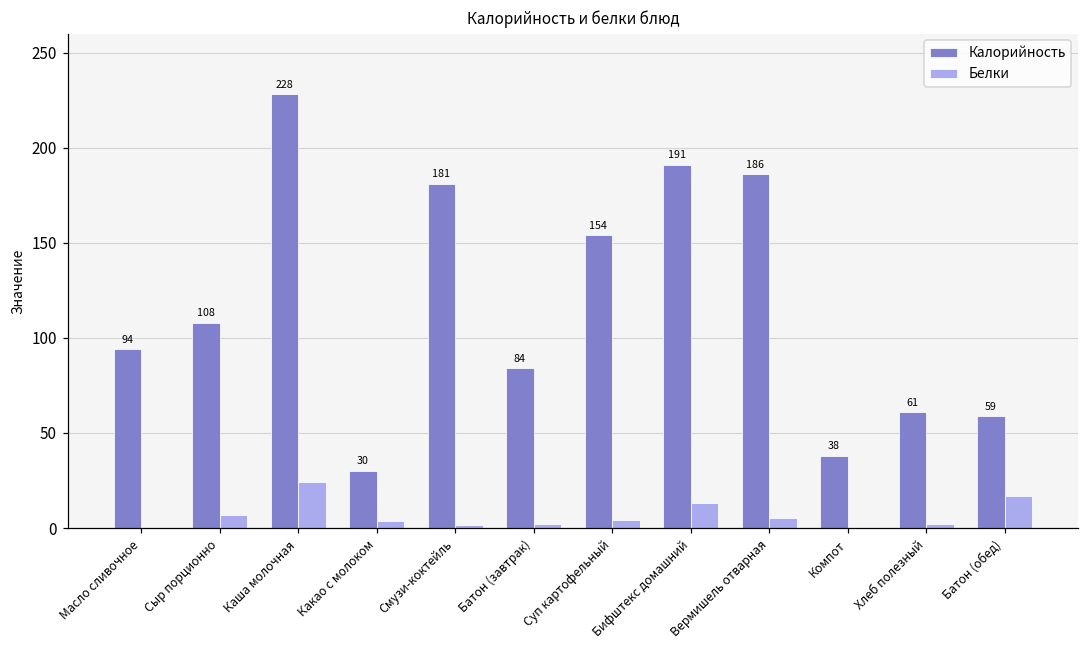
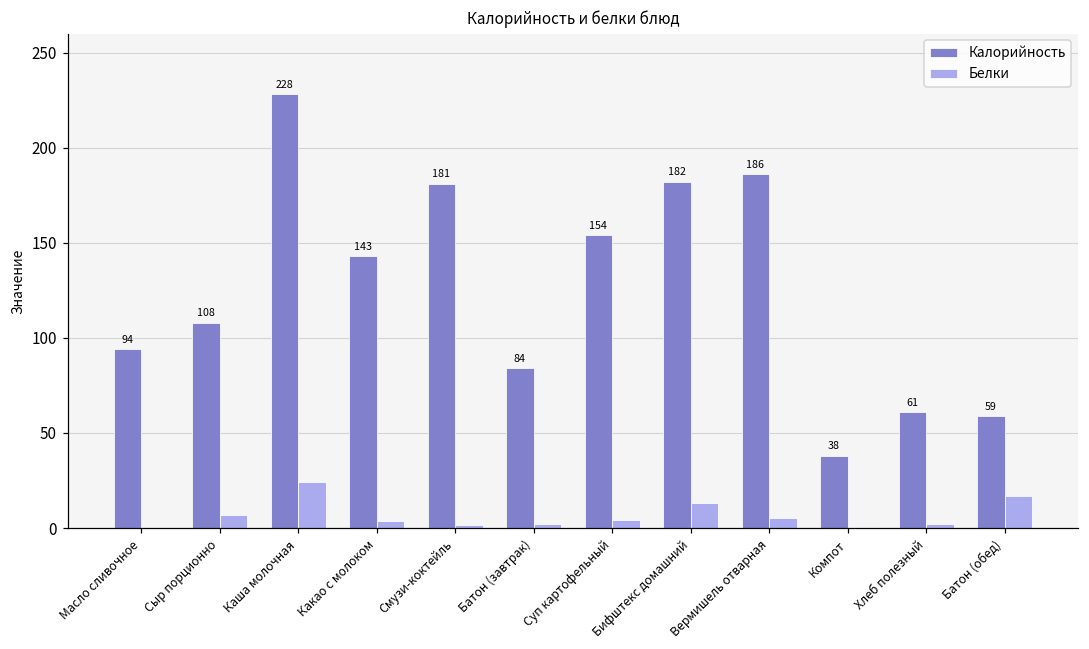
Калорийность, Какао с молоком: 30 -> 143
Калорийность, Бифштекс домашний: 191 -> 182
